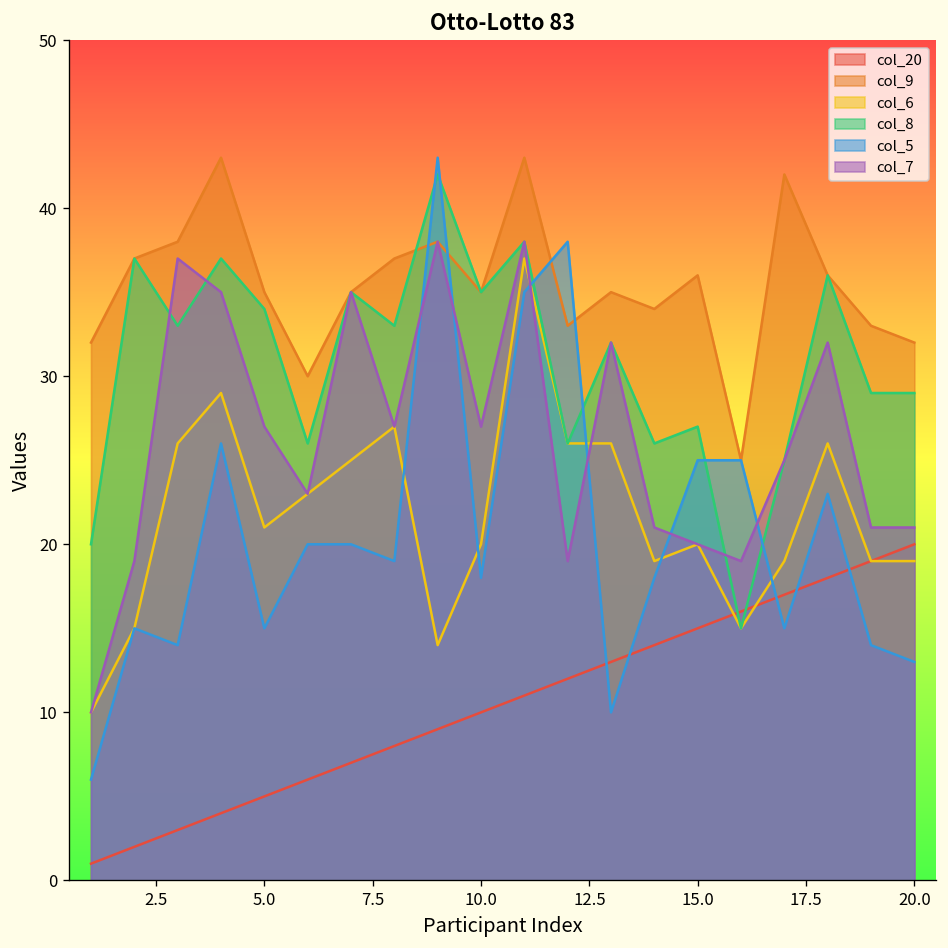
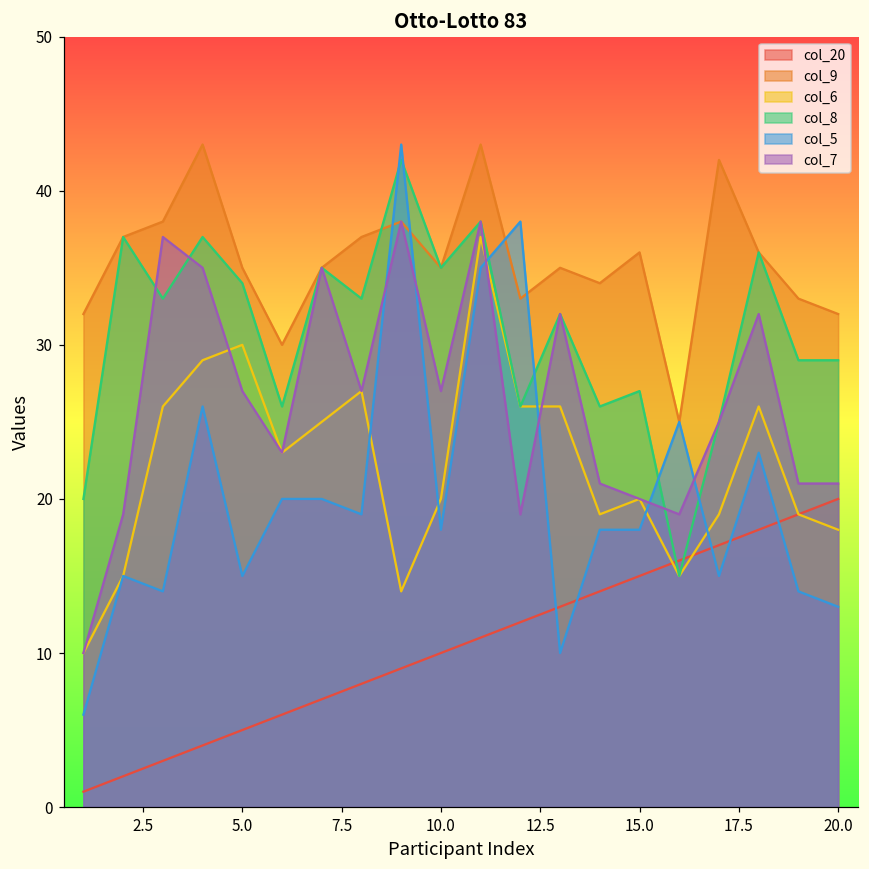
col_6, 5.0: 21 -> 30
col_5, 15.0: 25 -> 18
col_6, 20.0: 19 -> 18
